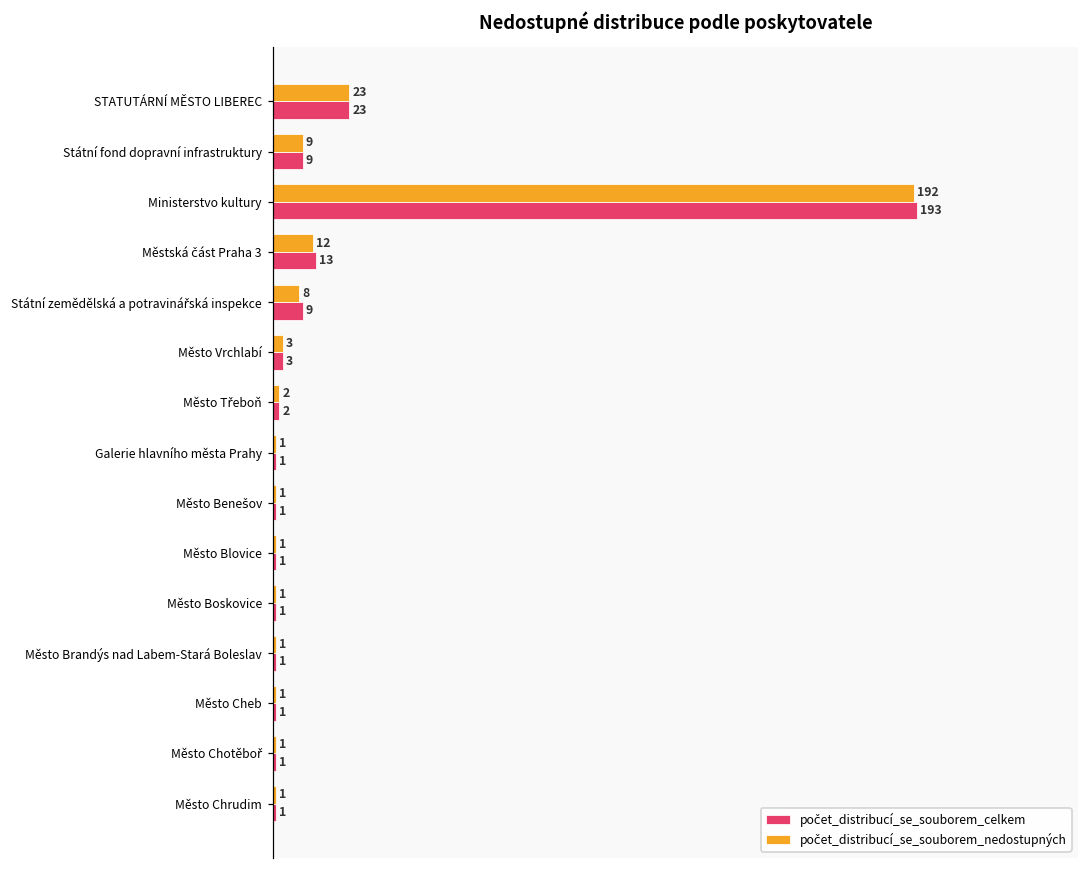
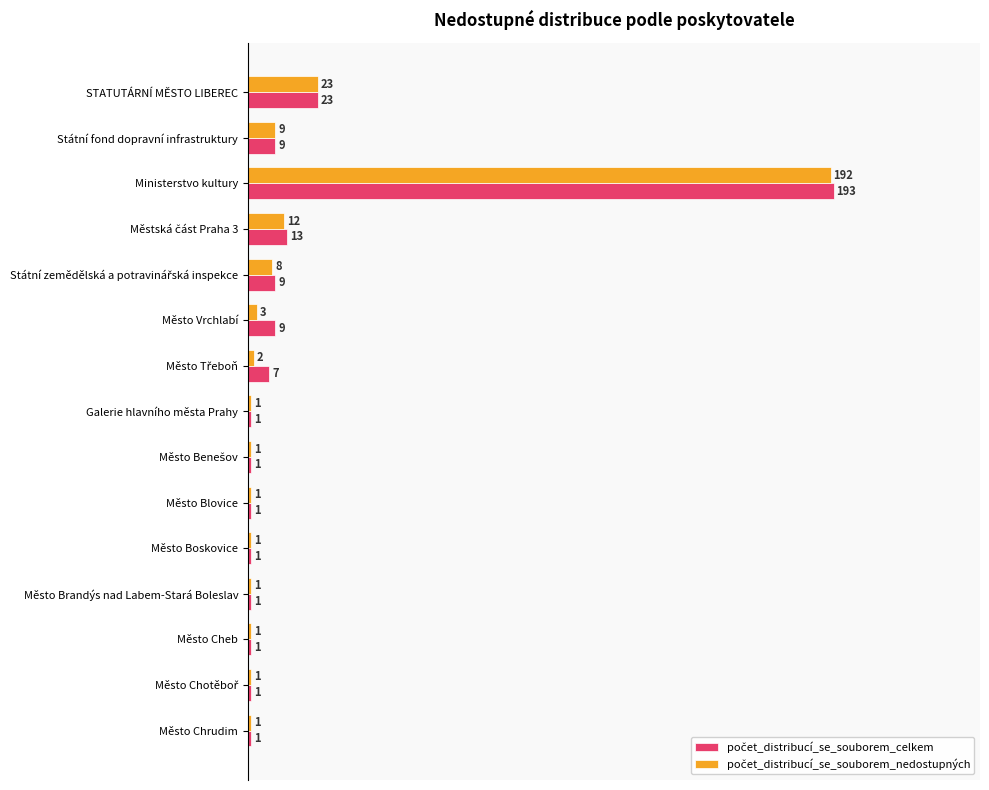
počet_distribucí_se_souborem_celkem, Město Vrchlabí: 3 -> 9
počet_distribucí_se_souborem_celkem, Město Třeboň: 2 -> 7
